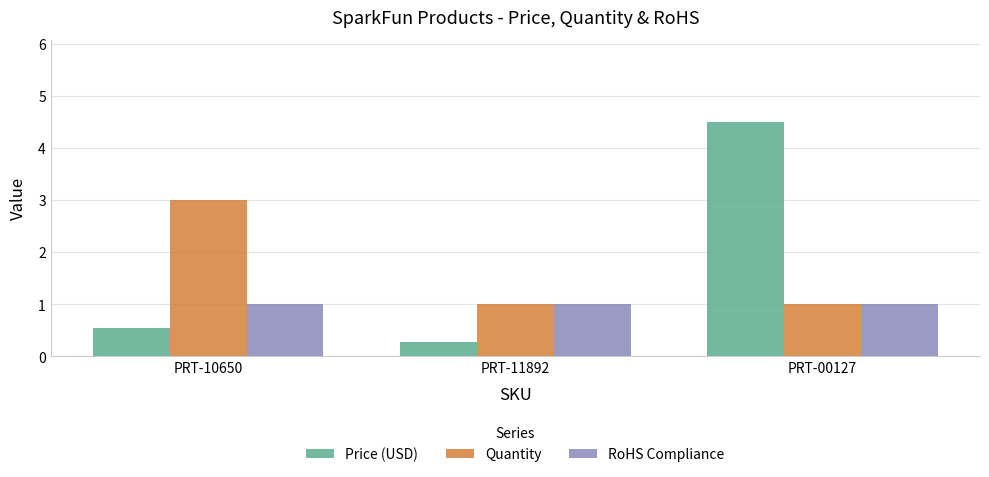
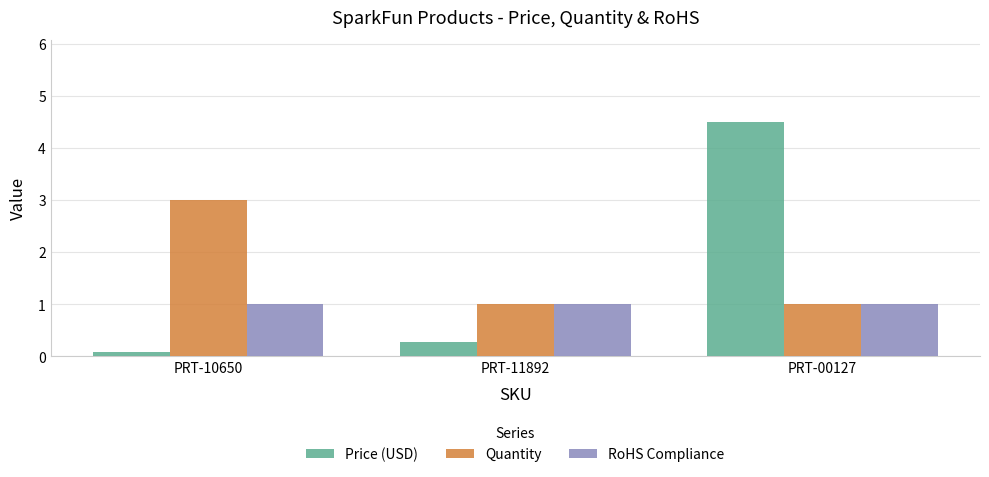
Price (USD), PRT-10650: 0.6 -> 0.1
